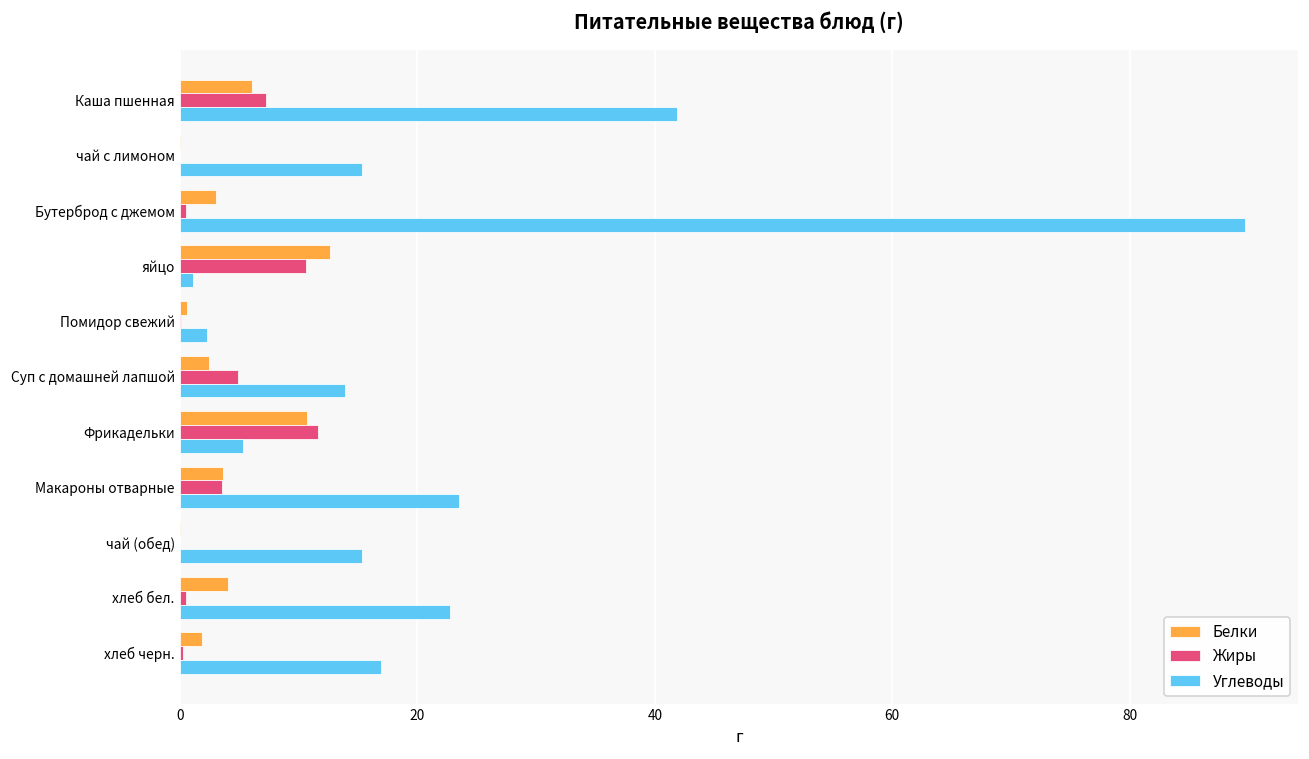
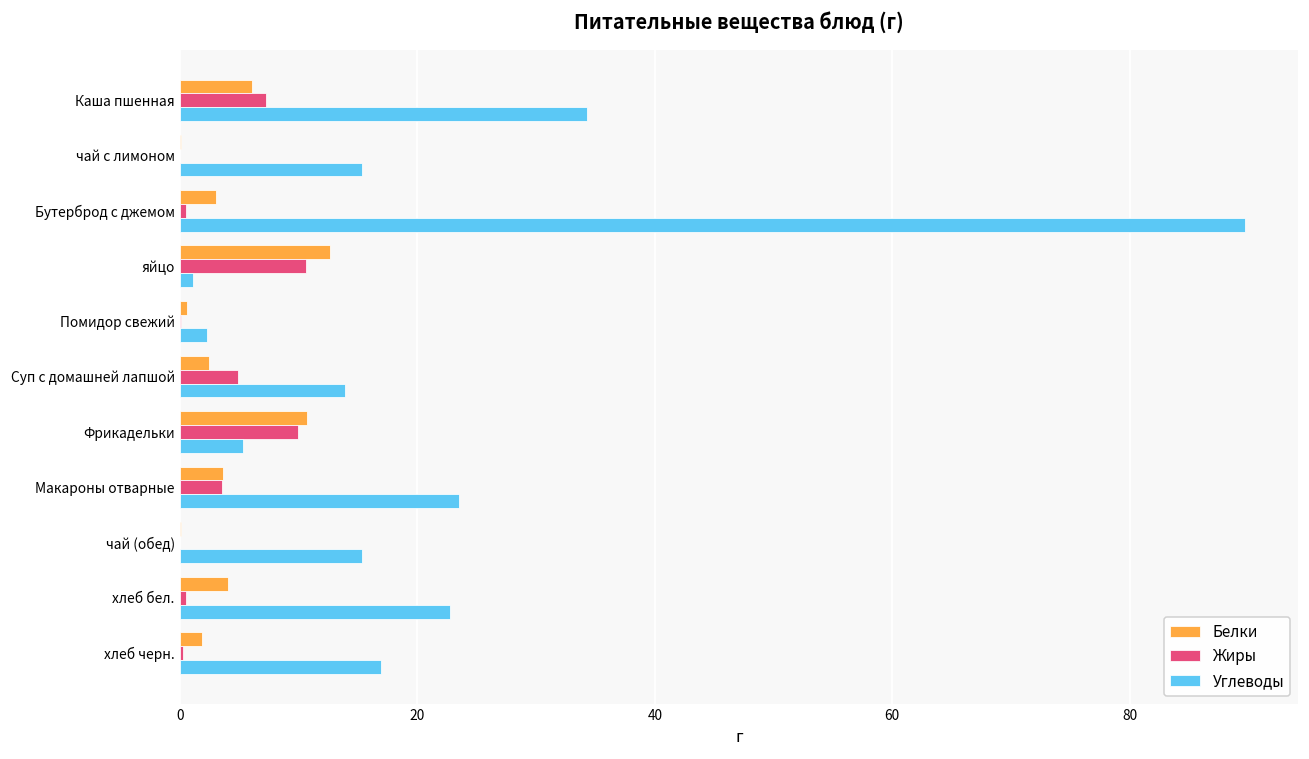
Углеводы, Каша пшенная: 41.9 -> 34.3
Жиры, Фрикадельки: 11.6 -> 10.0
